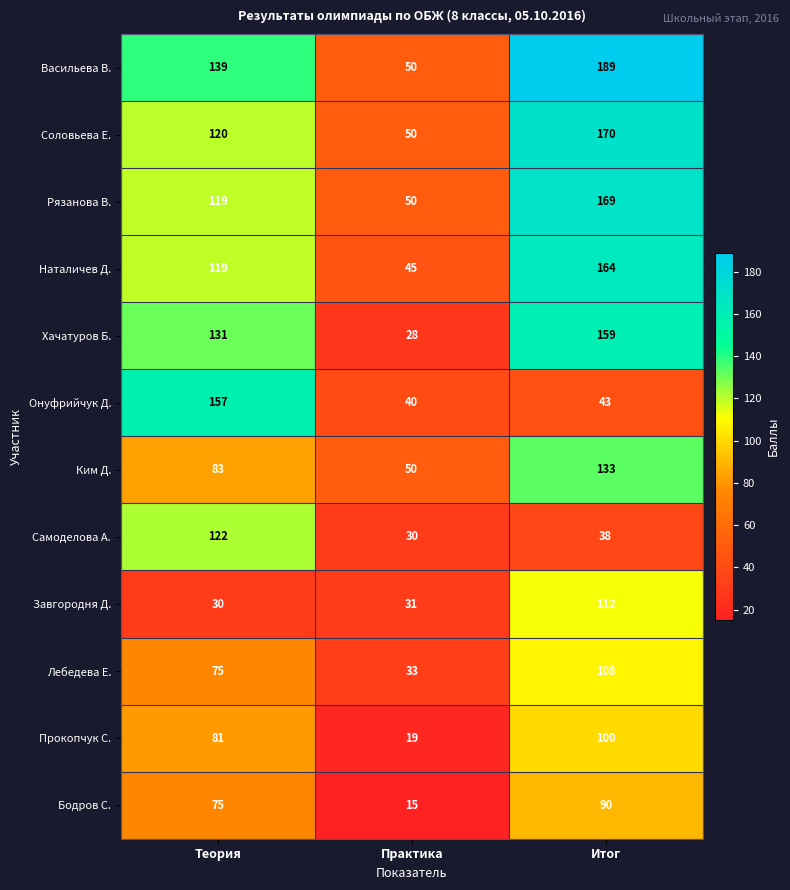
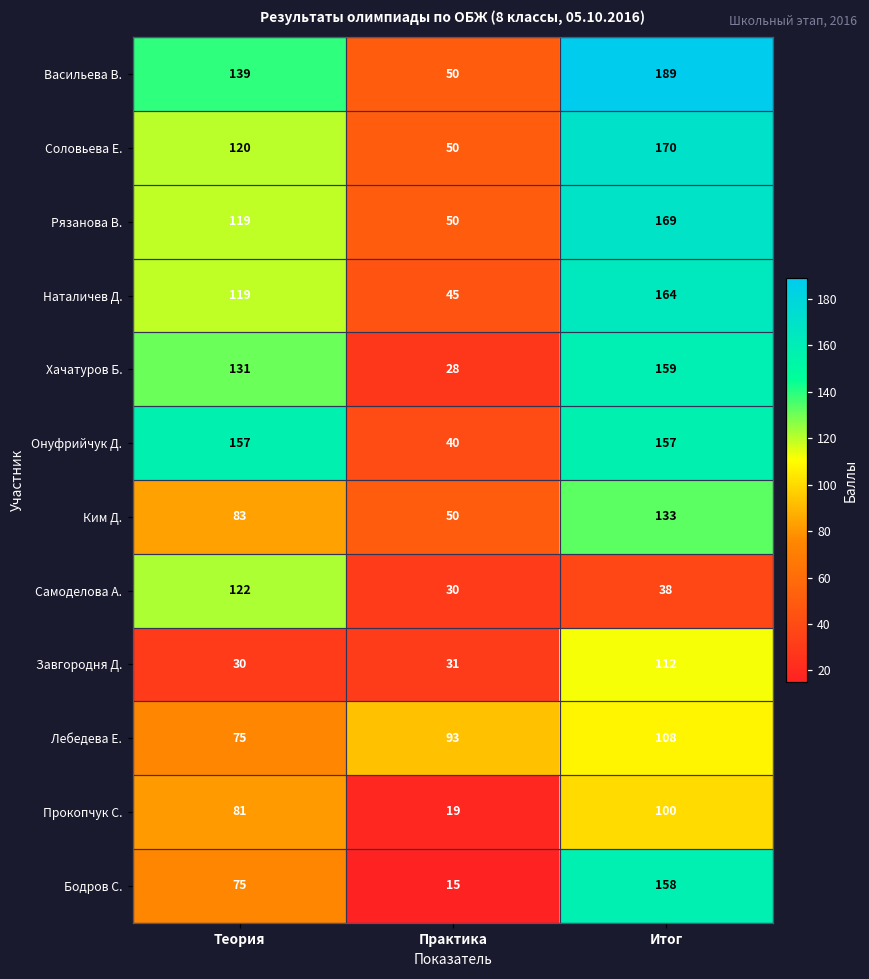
Онуфрийчук Д., Итог: 43 -> 157
Лебедева Е., Практика: 33 -> 93
Бодров С., Итог: 90 -> 158
